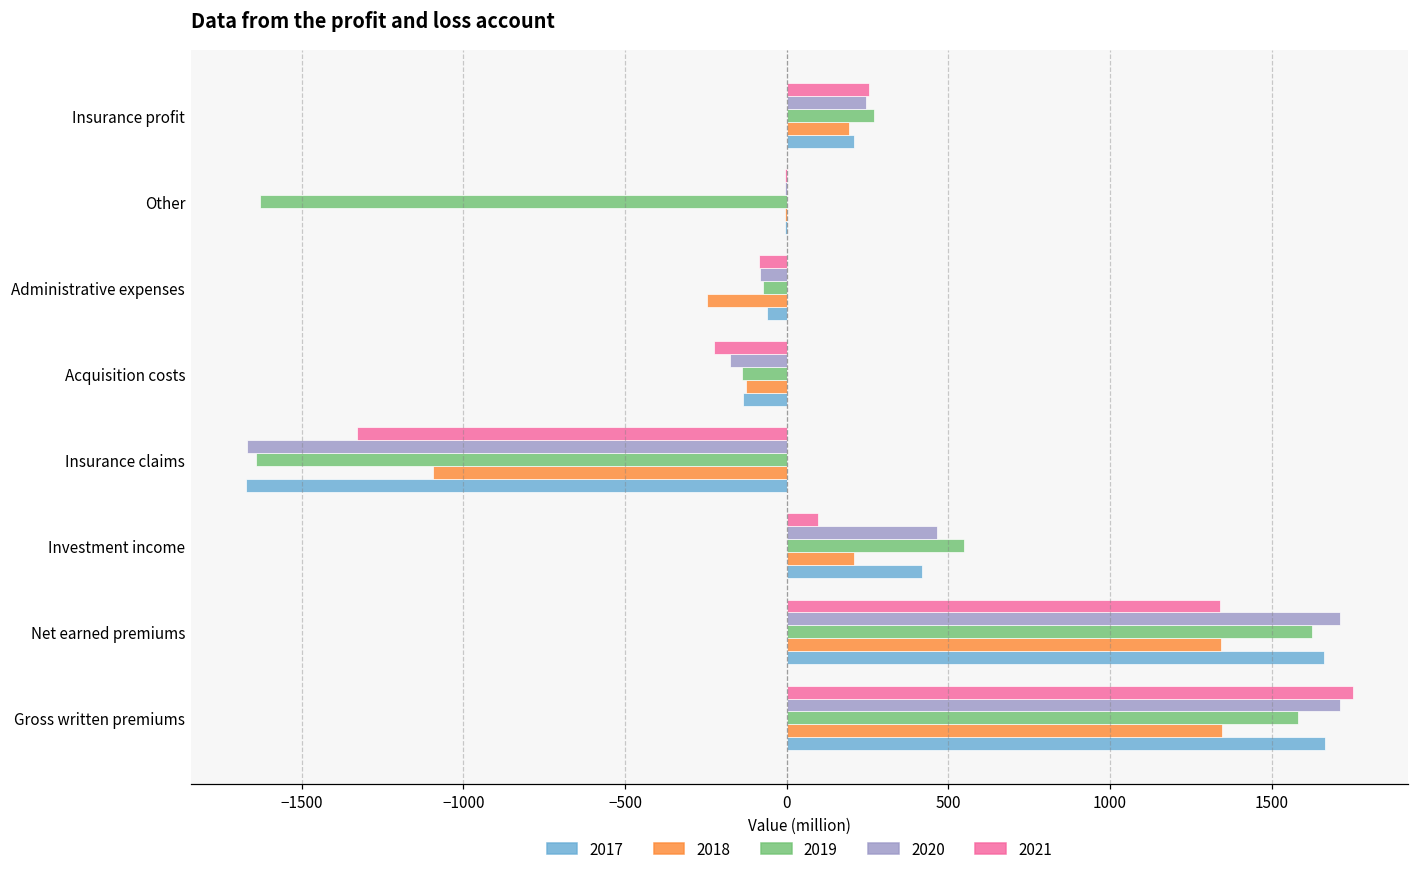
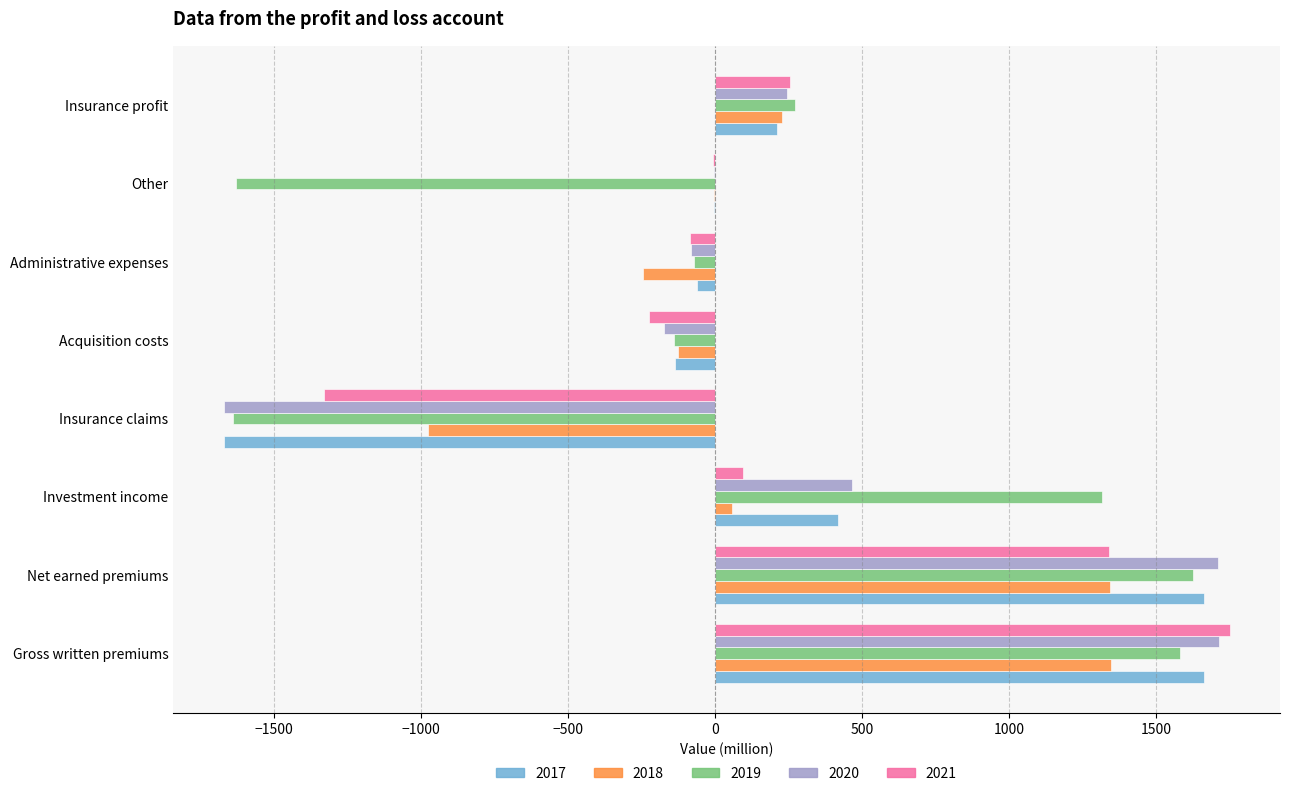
2018, Insurance profit: 190 -> 230
2018, Insurance claims: -1090 -> -980
2019, Investment income: 550 -> 1320
2018, Investment income: 210 -> 60
